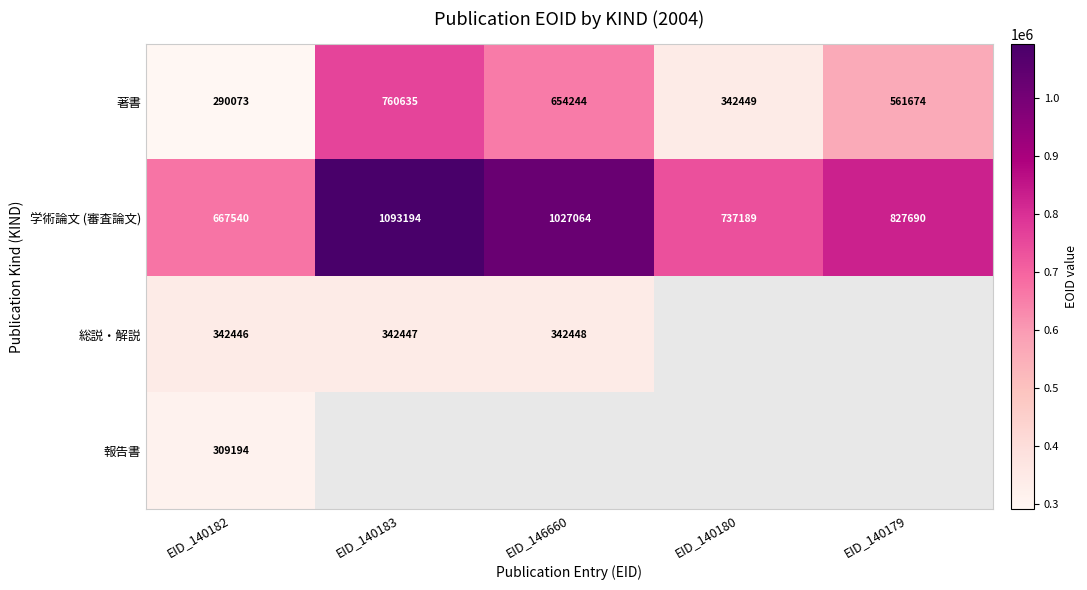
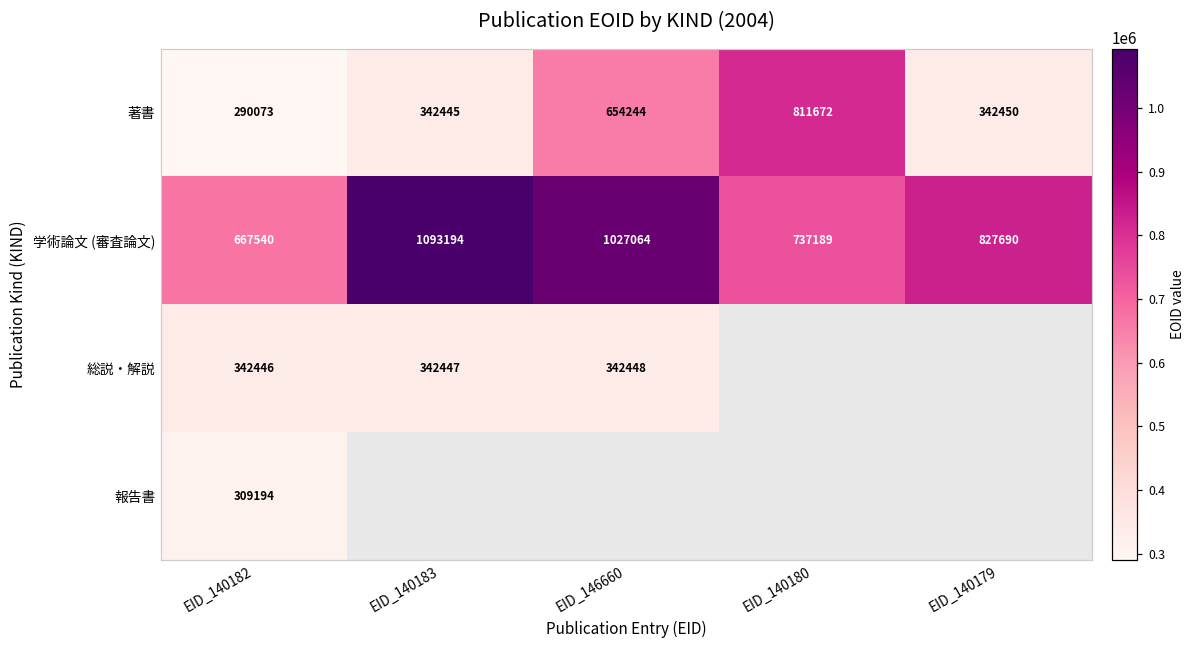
著書, EID_140183: 760635 -> 342445
著書, EID_140180: 342449 -> 811672
著書, EID_140179: 561674 -> 342450
